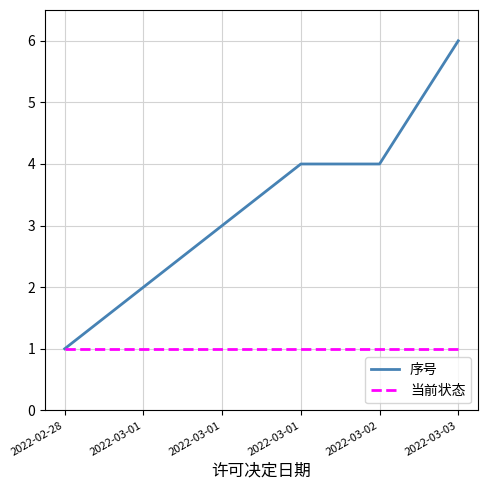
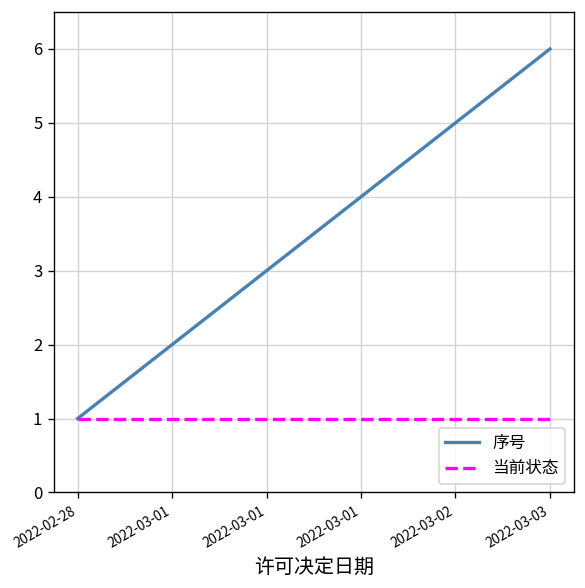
序号, 2022-03-02: 4 -> 5
